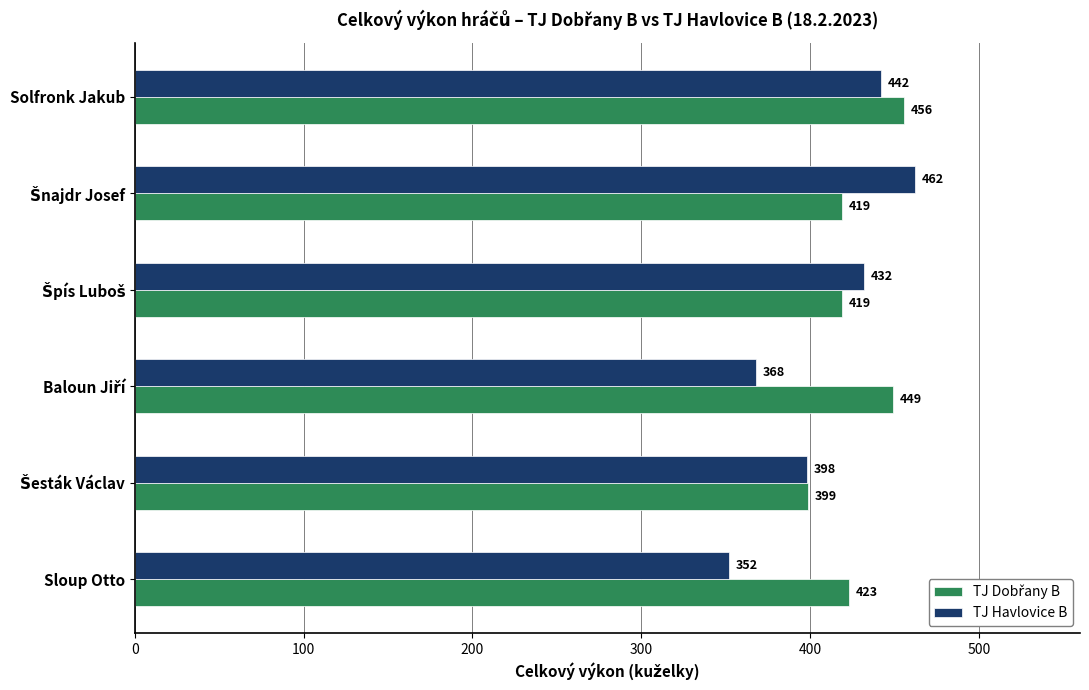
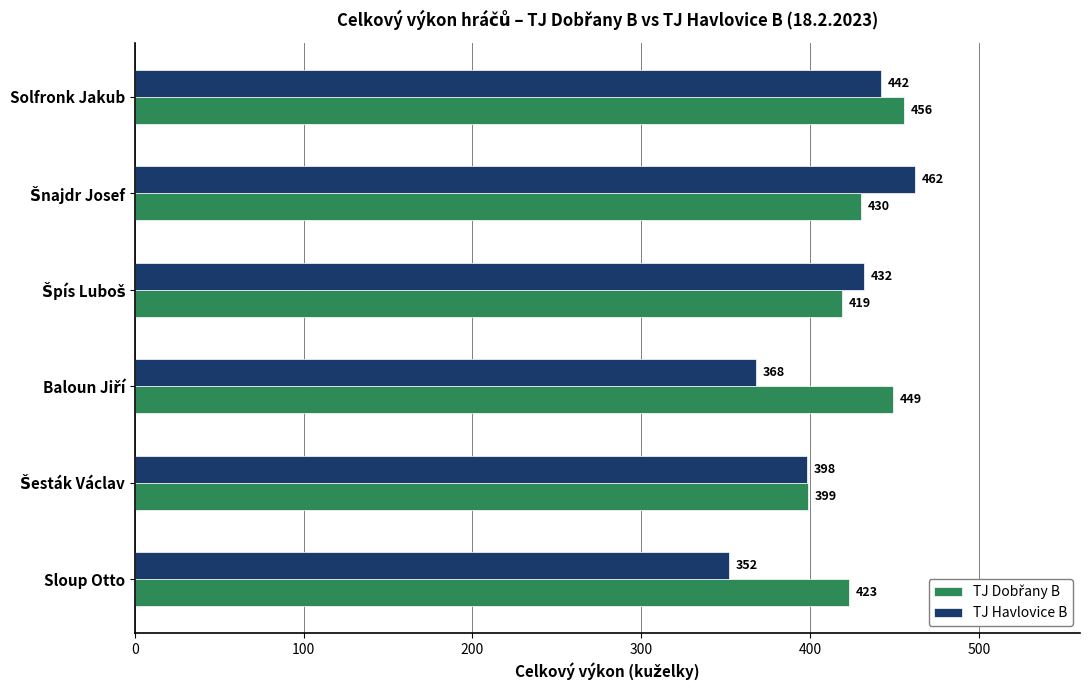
TJ Dobřany B, Šnajdr Josef: 419 -> 430
